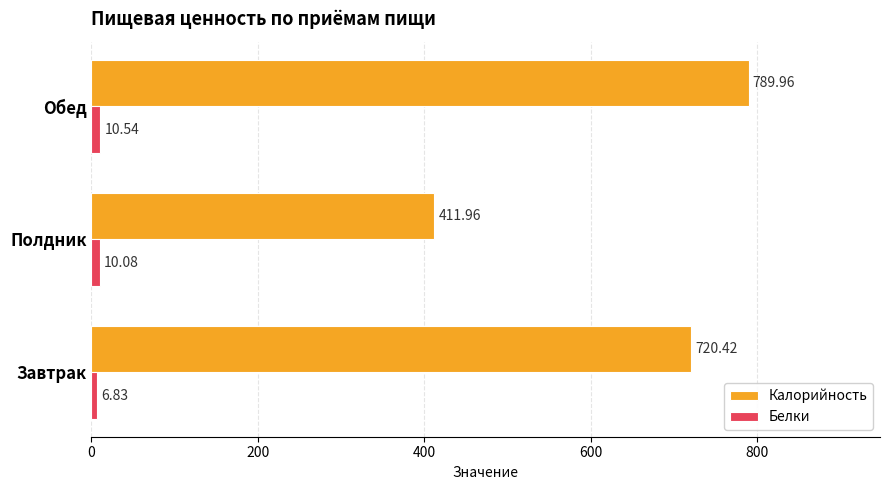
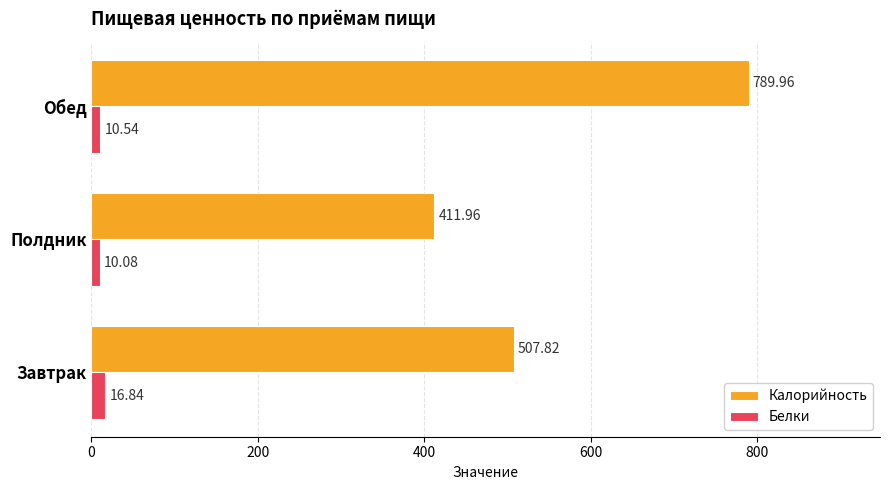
Калорийность, Завтрак: 720.42 -> 507.82
Белки, Завтрак: 6.83 -> 16.84
